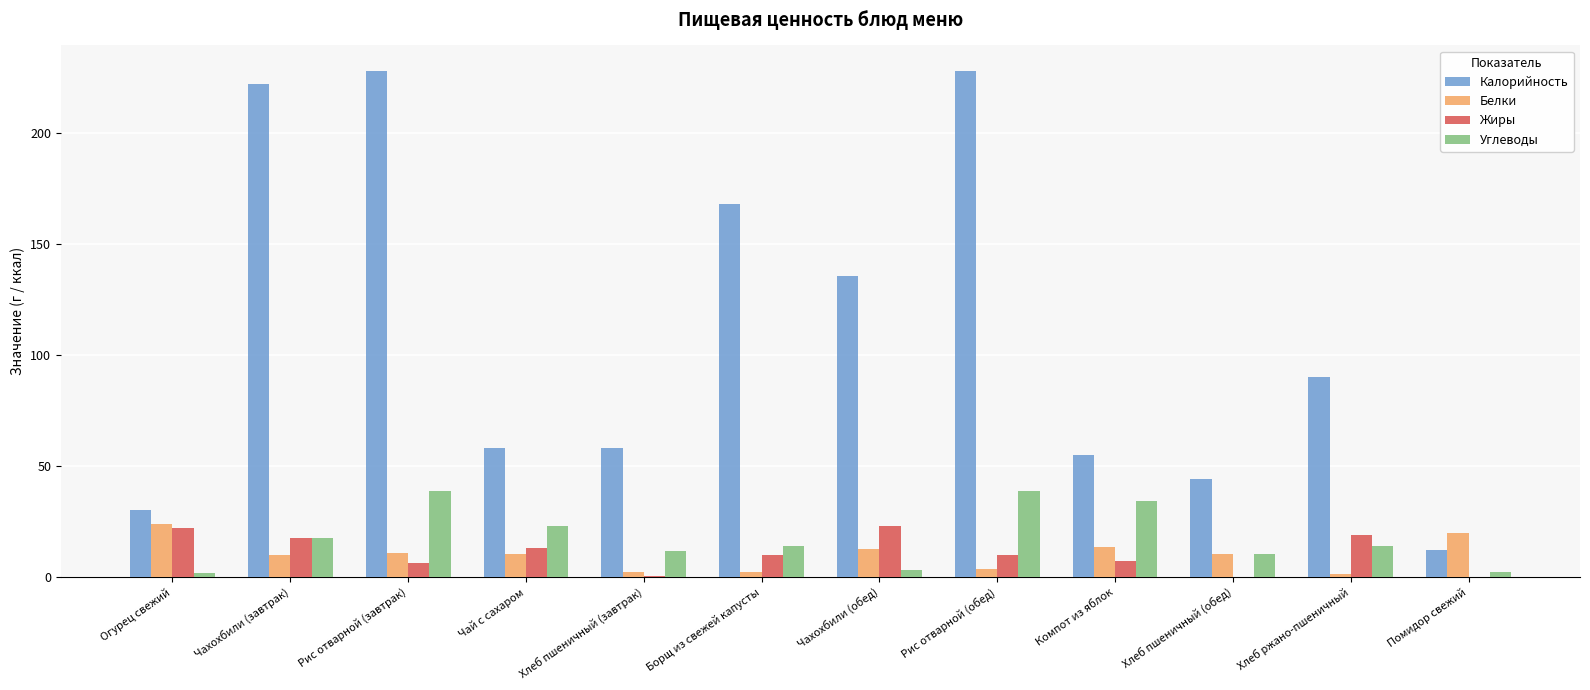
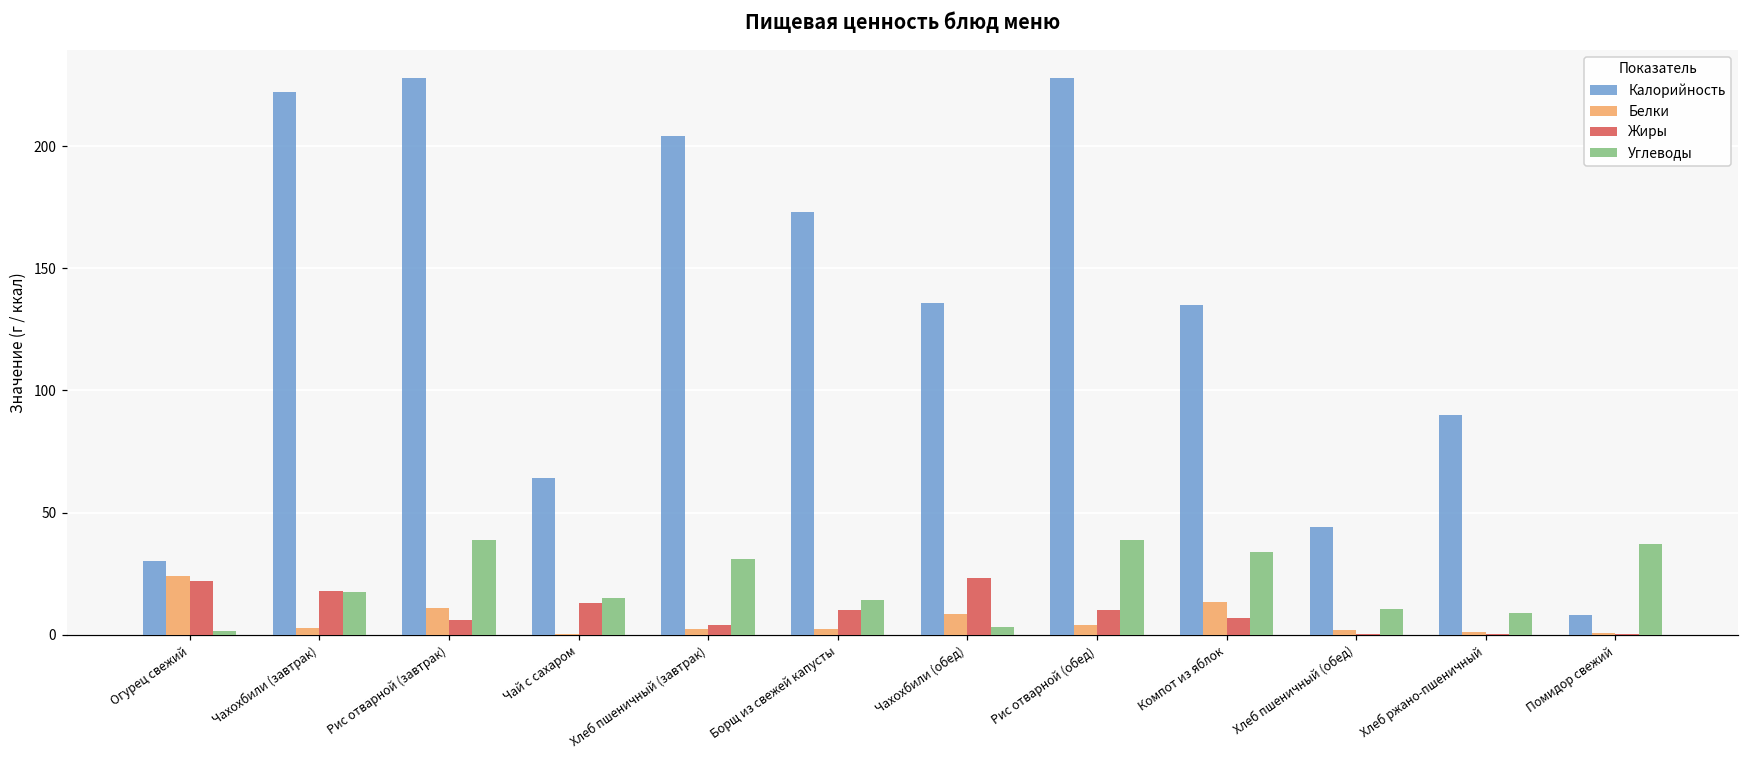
Белки, Чахохбили (завтрак): 10 -> 3
Калорийность, Чай с сахаром: 58 -> 64
Белки, Чай с сахаром: 10 -> 0
Углеводы, Чай с сахаром: 23 -> 15
Калорийность, Хлеб пшеничный (завтрак): 58 -> 204
Жиры, Хлеб пшеничный (завтрак): 0 -> 4
Углеводы, Хлеб пшеничный (завтрак): 12 -> 31
Калорийность, Борщ из свежей капусты: 168 -> 173
Белки, Чахохбили (обед): 12 -> 8
Калорийность, Компот из яблок: 55 -> 135
Белки, Хлеб пшеничный (обед): 10 -> 2
Жиры, Хлеб ржано-пшеничный: 19 -> 0
Углеводы, Хлеб ржано-пшеничный: 14 -> 9
Калорийность, Помидор свежий: 12 -> 8
Белки, Помидор свежий: 20 -> 1
Углеводы, Помидор свежий: 2 -> 37
